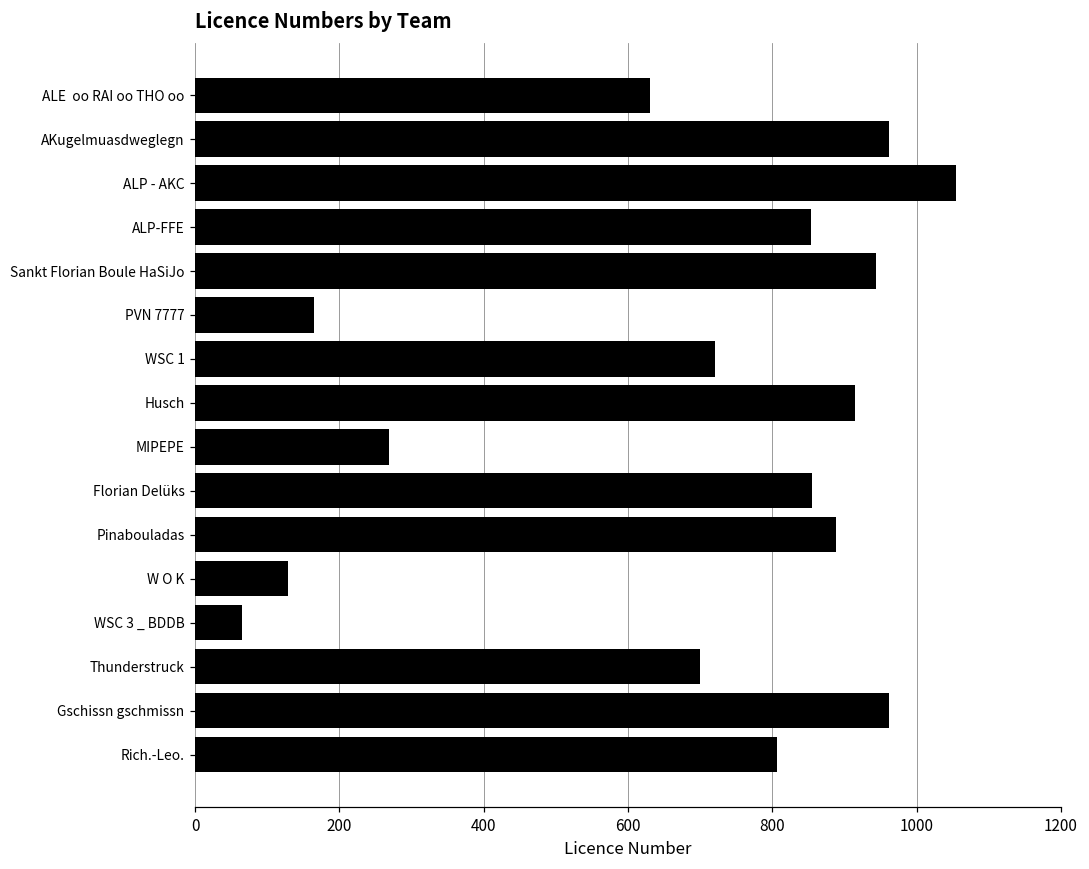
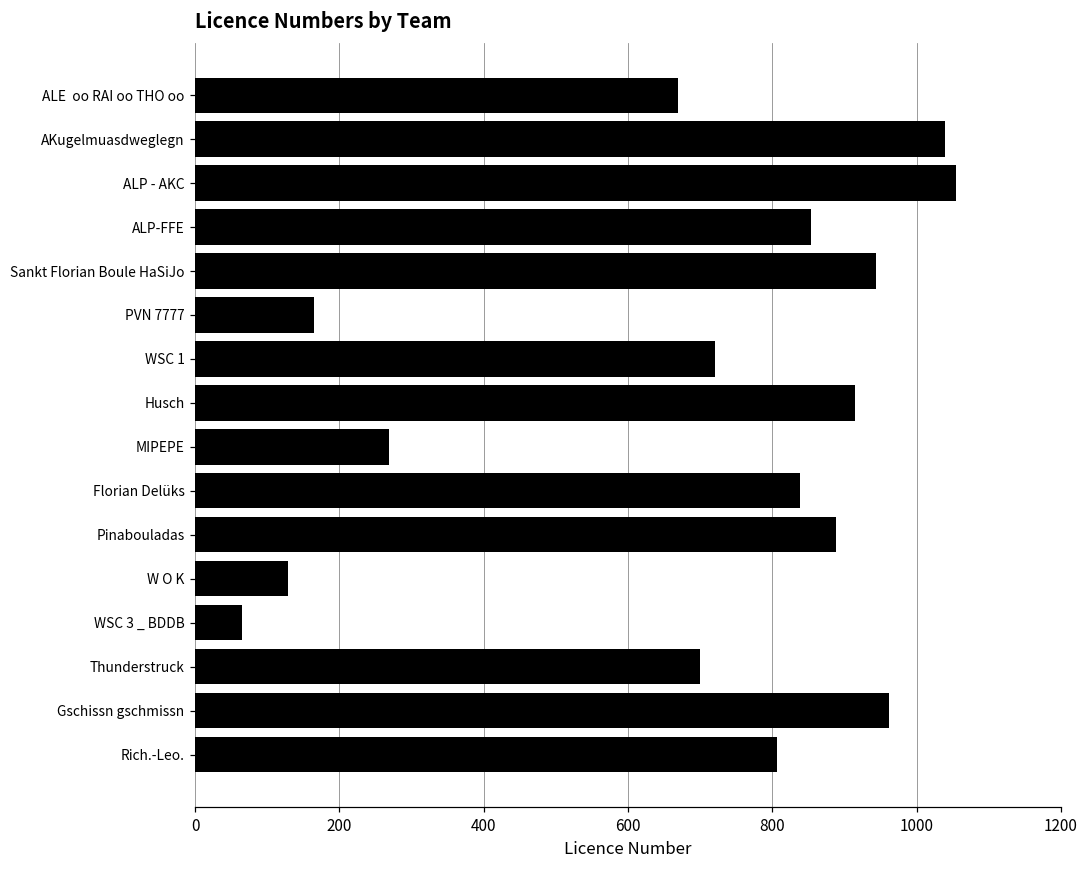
ALE oo RAI oo THO oo: 630 -> 670
AKugelmuasdweglegn: 960 -> 1040
Florian Delüks: 860 -> 840
